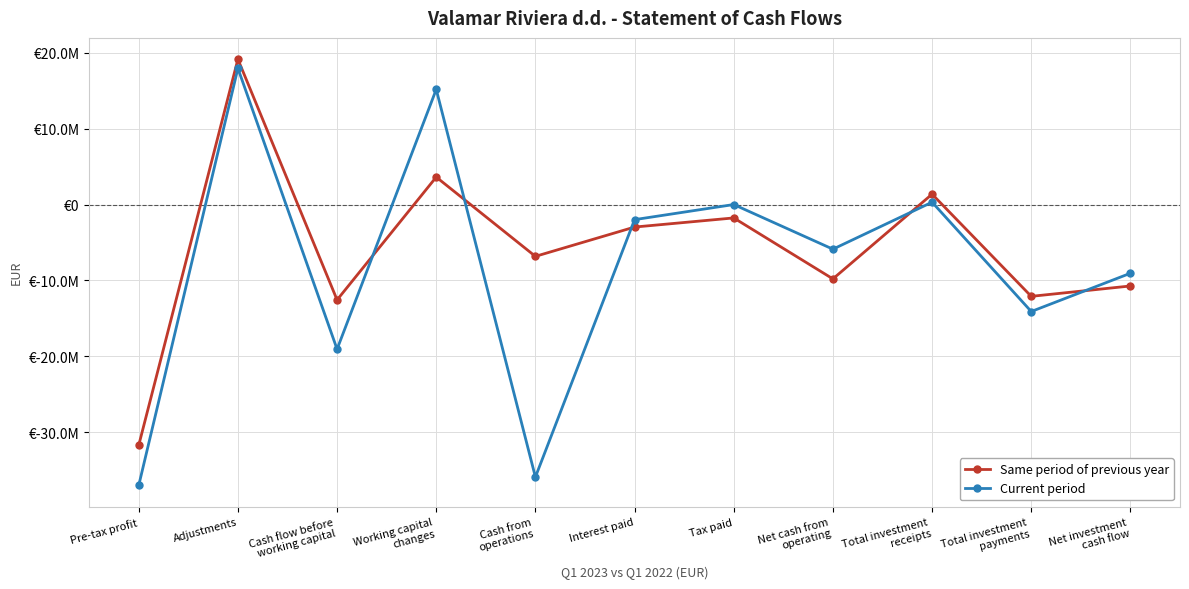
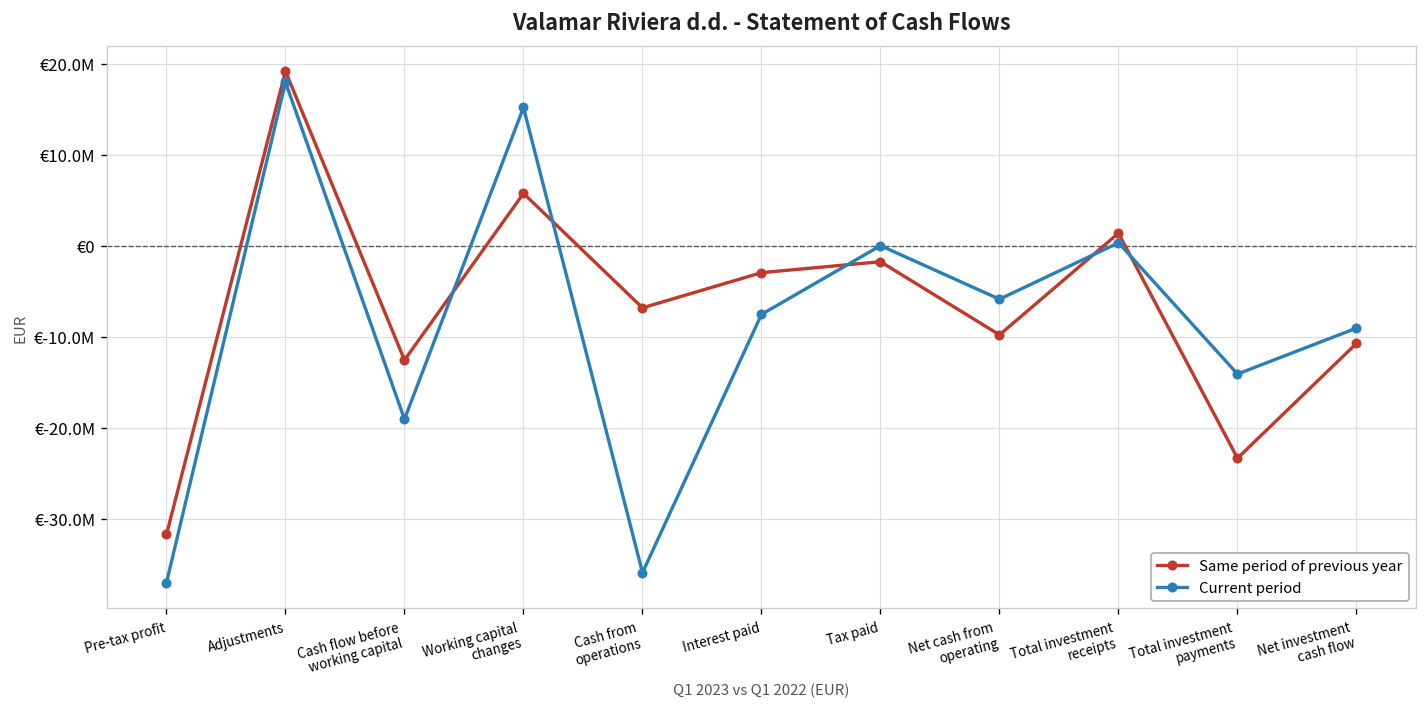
Same period of previous year, Working capital changes: €4000000 -> €6000000
Current period, Interest paid: €-2000000 -> €-8000000
Same period of previous year, Total investment payments: €-12000000 -> €-23000000
